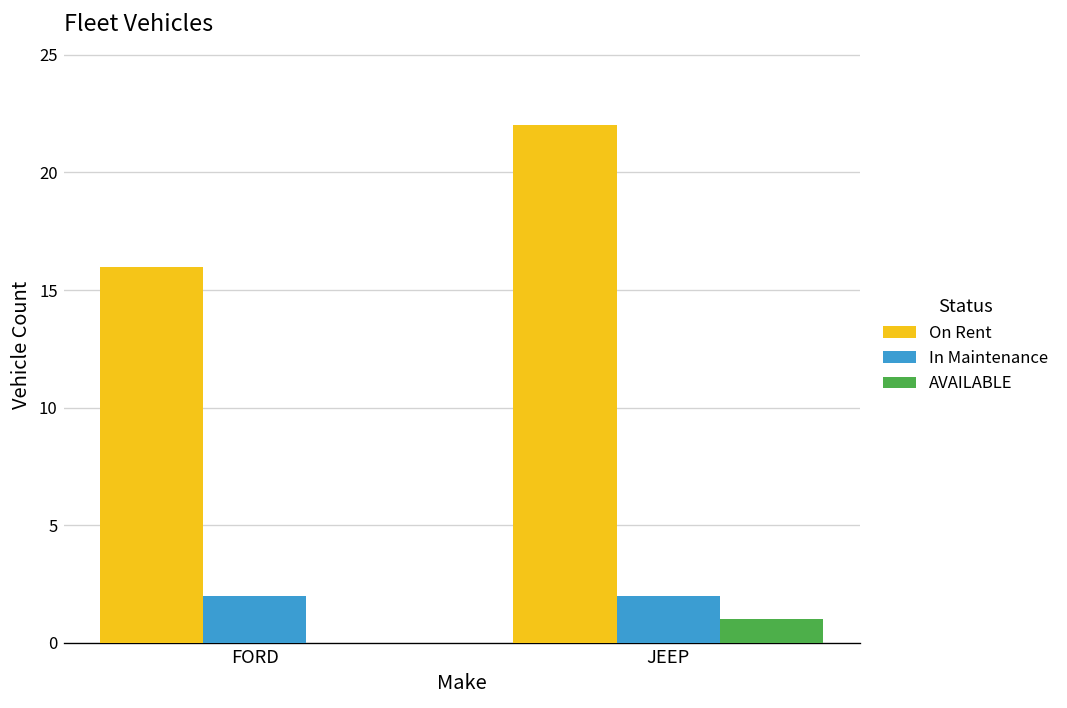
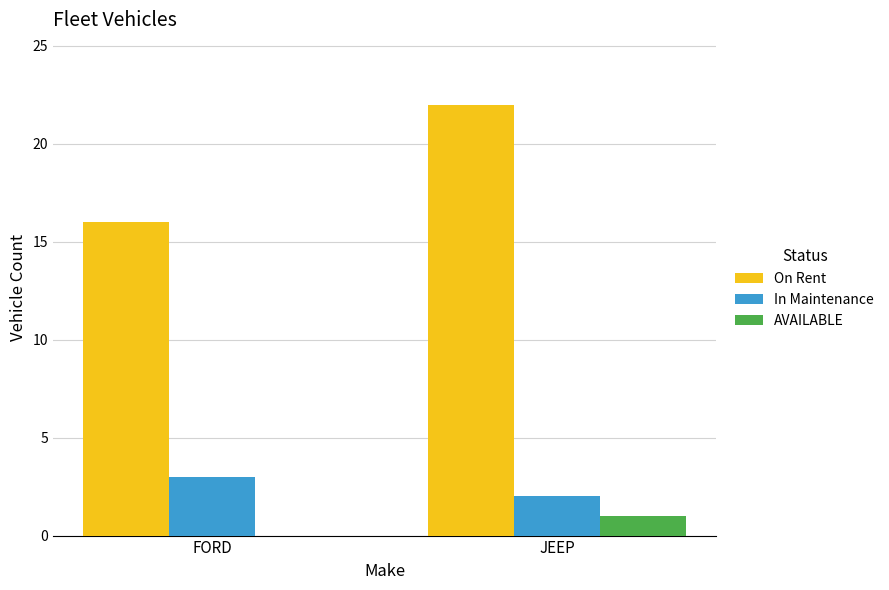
In Maintenance, FORD: 2 -> 3
